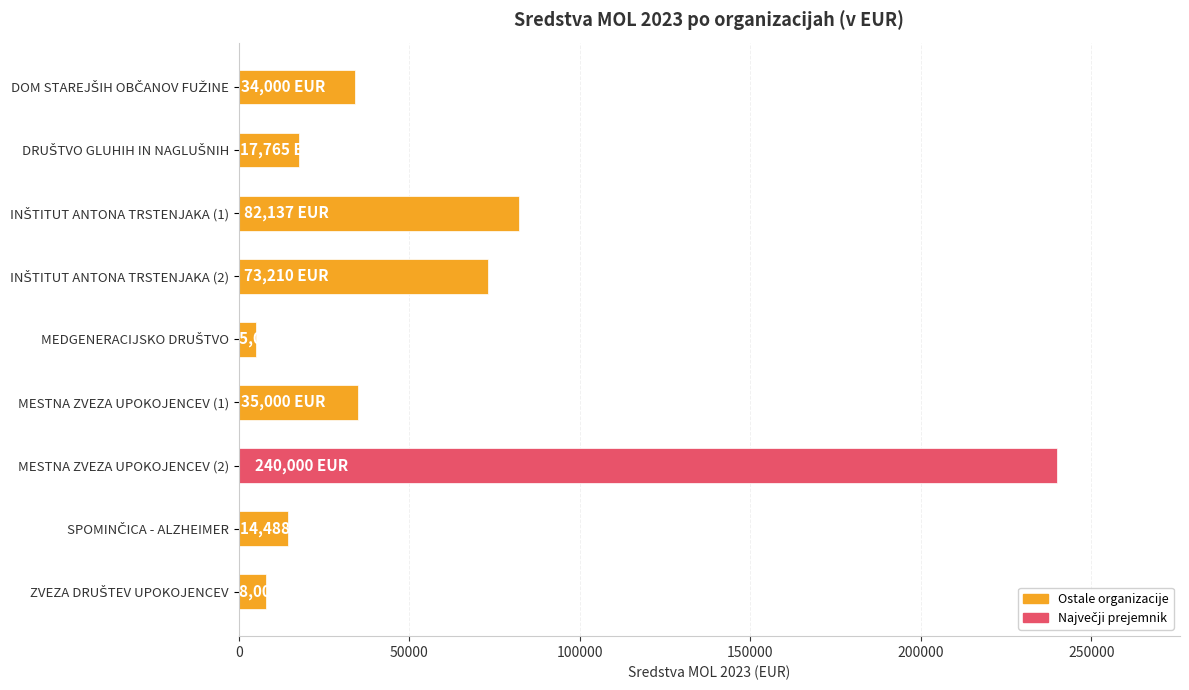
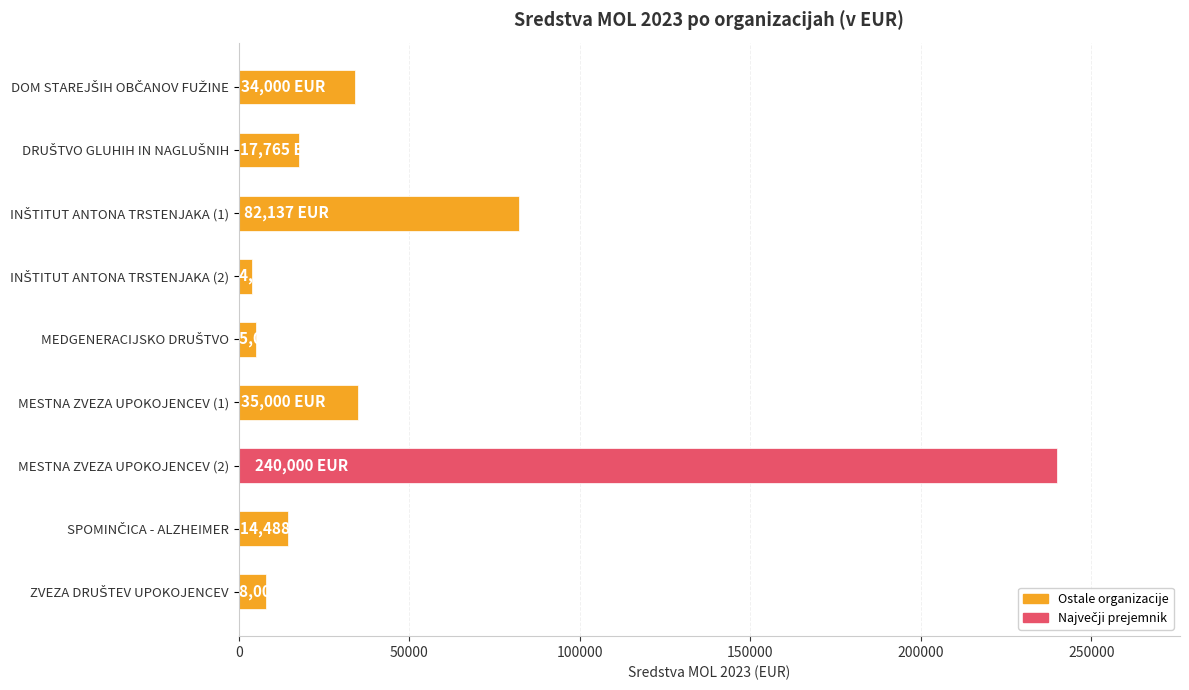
INŠTITUT ANTONA TRSTENJAKA (2): 73000 -> 4000
